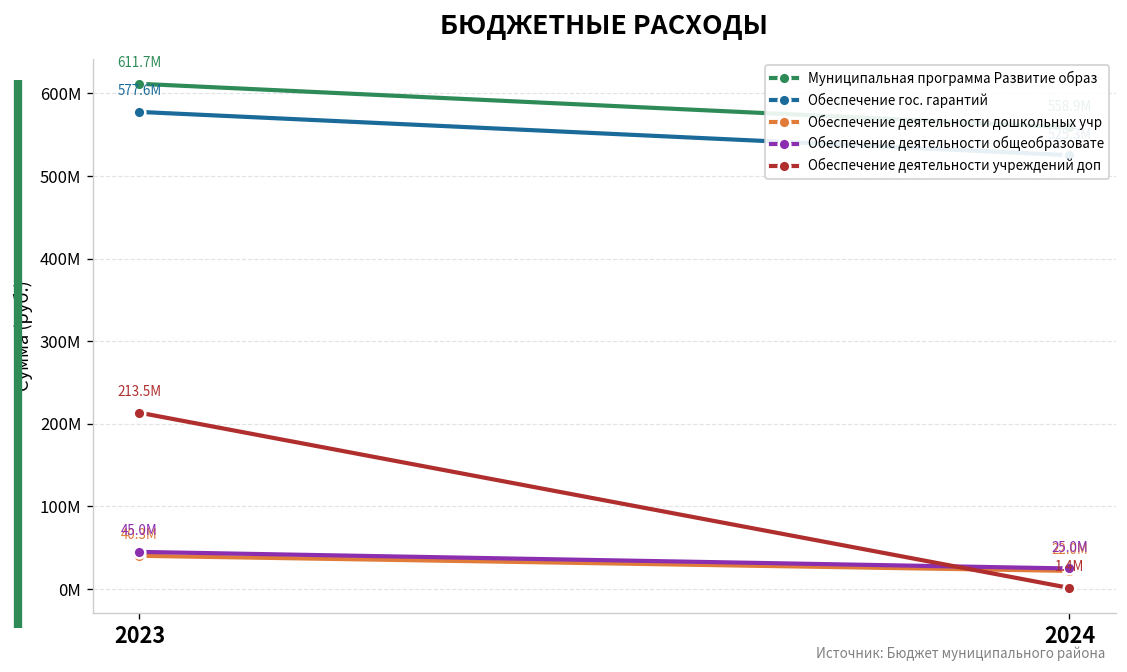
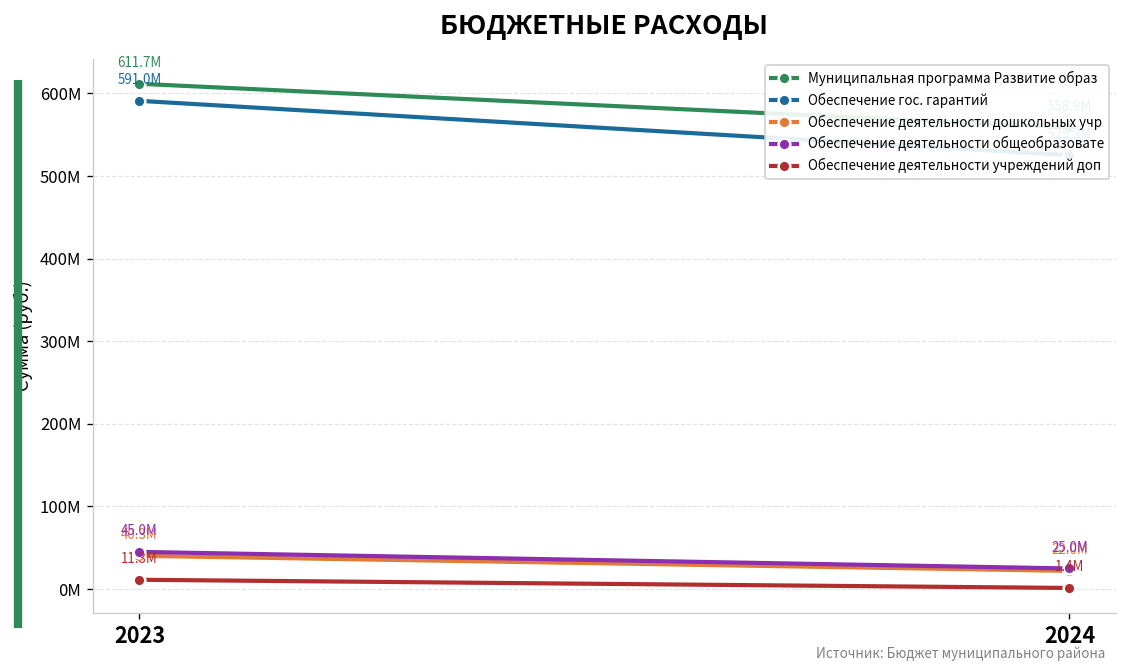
Обеспечение гос. гарантий, 2023: 577.6M -> 591.0M
Обеспечение деятельности учреждений доп, 2023: 213.5M -> 11.3M
